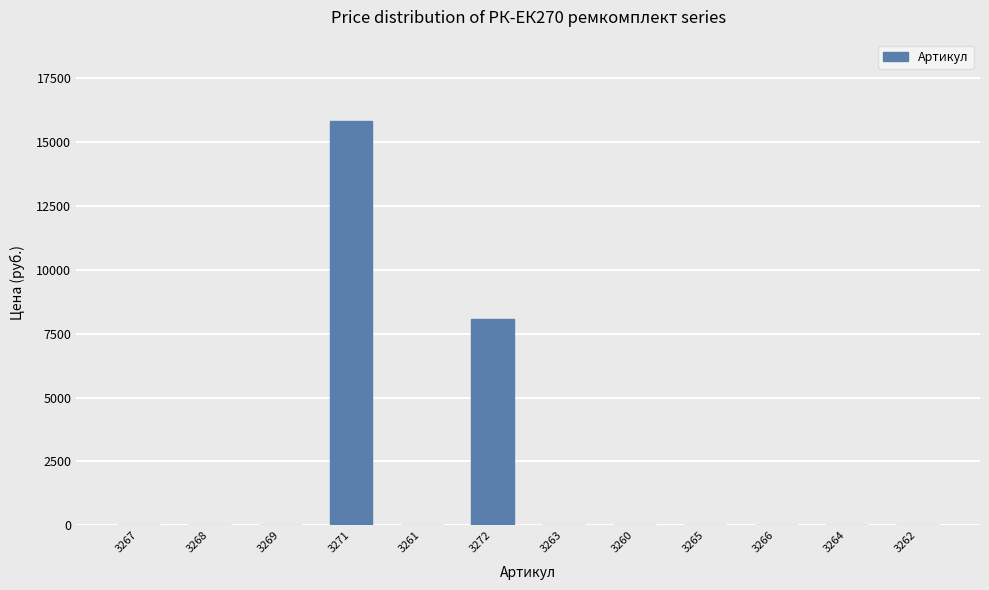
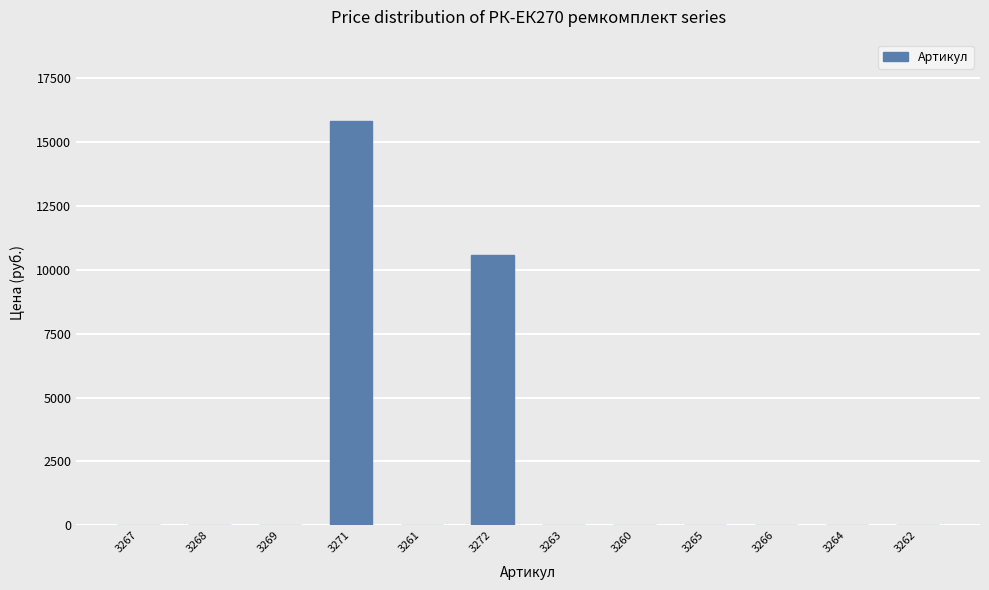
3272: 8100 -> 10600
